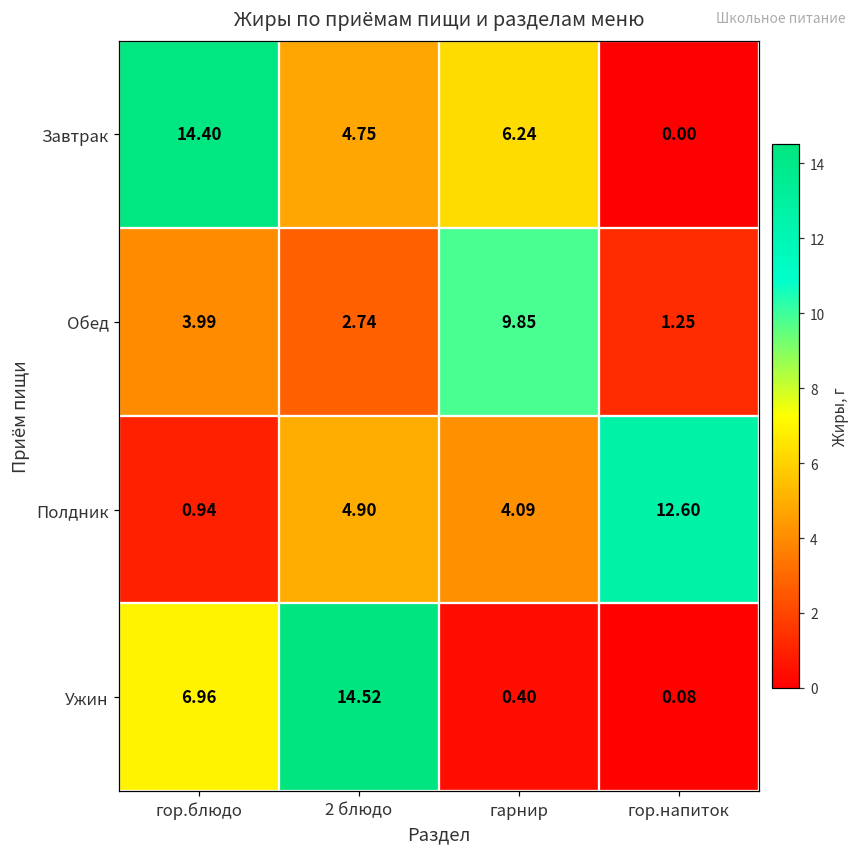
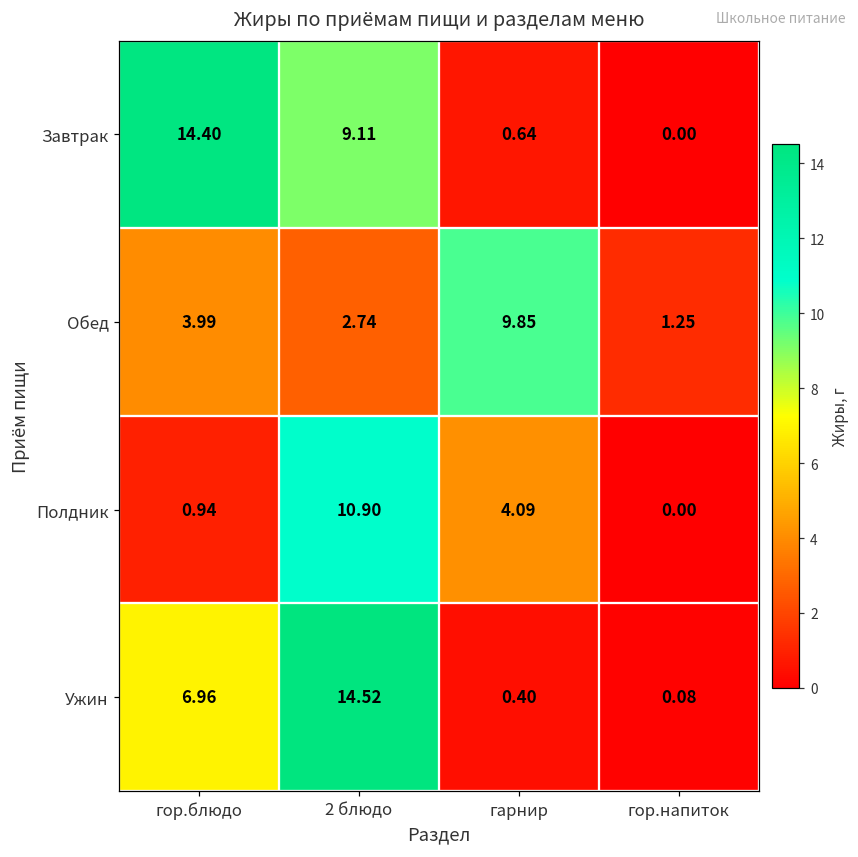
Завтрак, 2 блюдо: 4.75 -> 9.11
Завтрак, гарнир: 6.24 -> 0.64
Полдник, 2 блюдо: 4.90 -> 10.90
Полдник, гор.напиток: 12.60 -> 0.00
